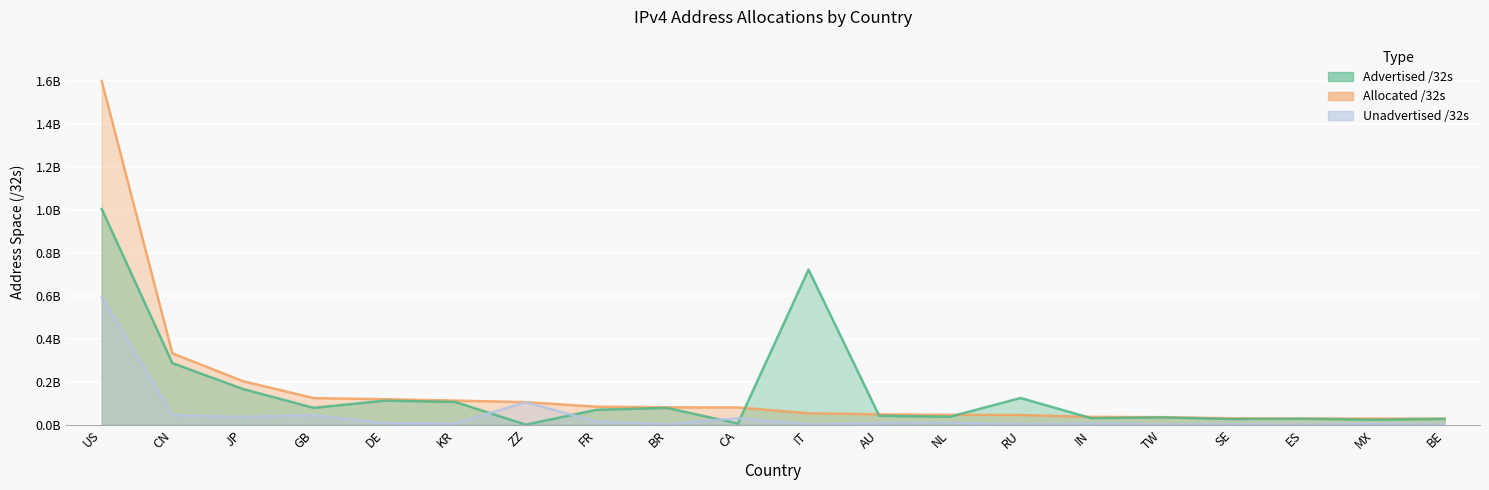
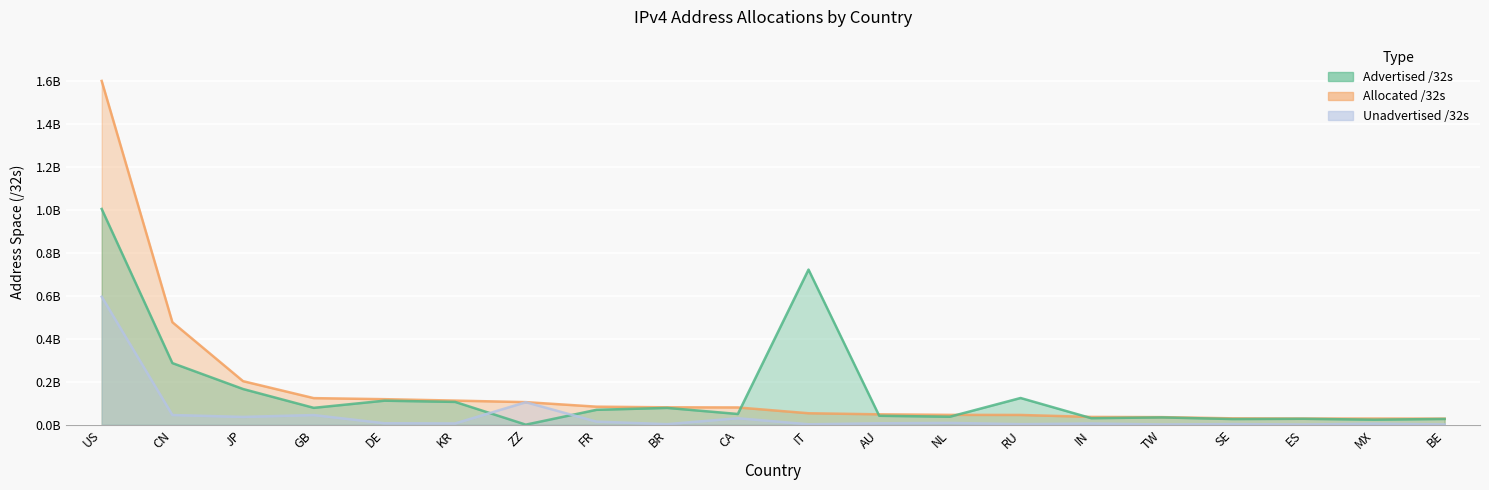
Allocated /32s, CN: 330000000 -> 480000000
Advertised /32s, CA: 10000000 -> 50000000
